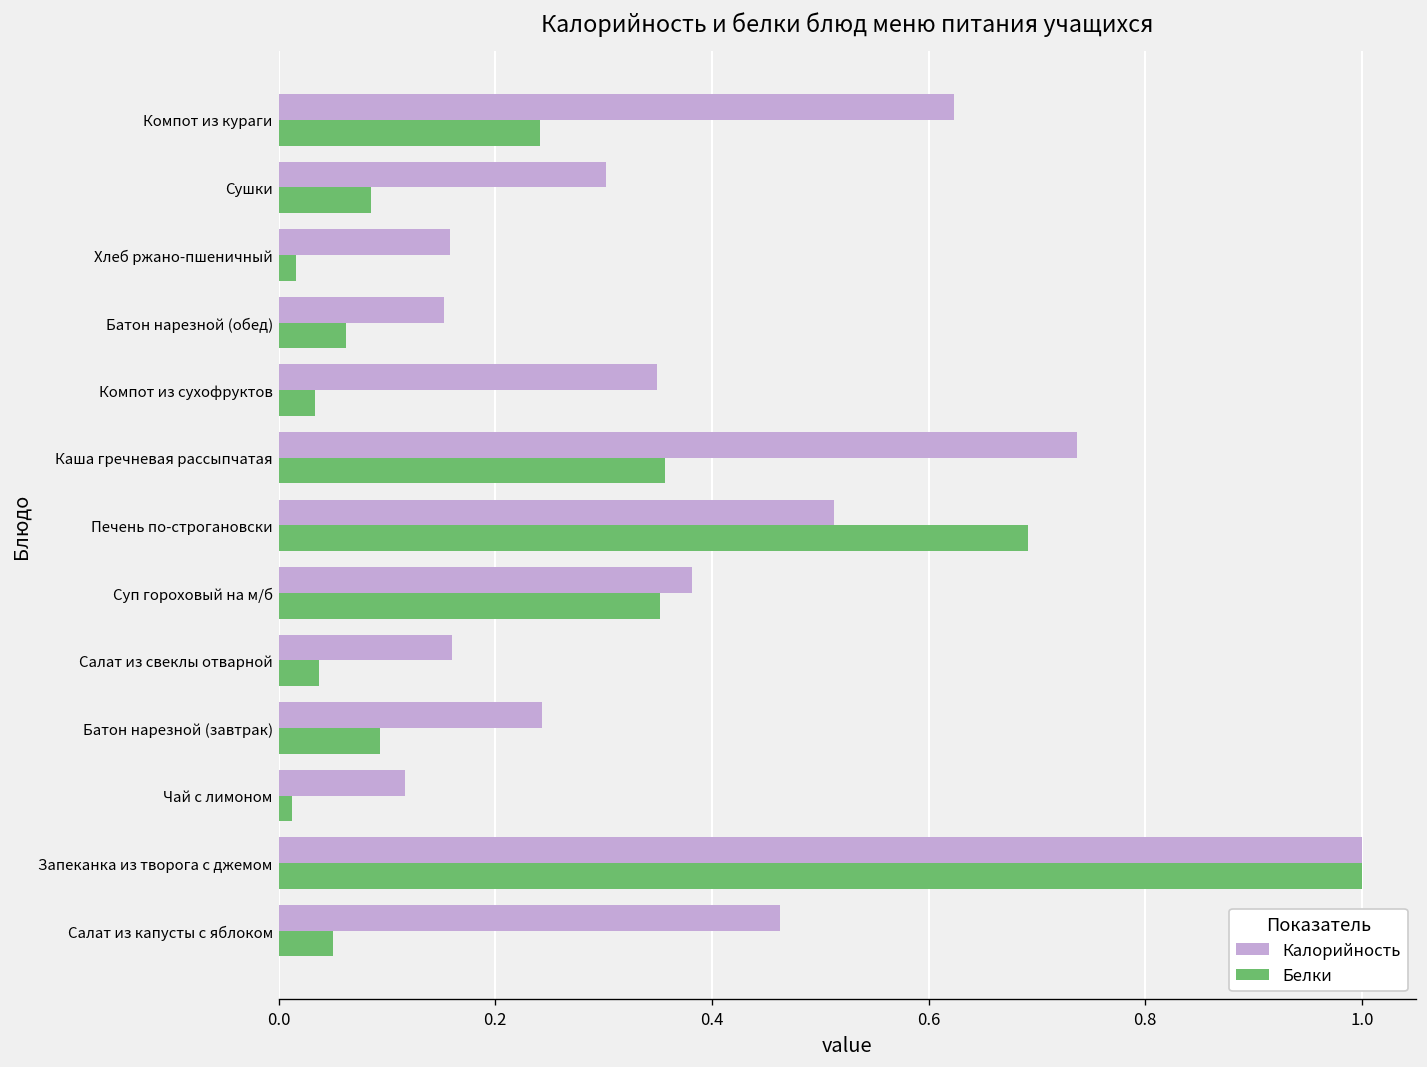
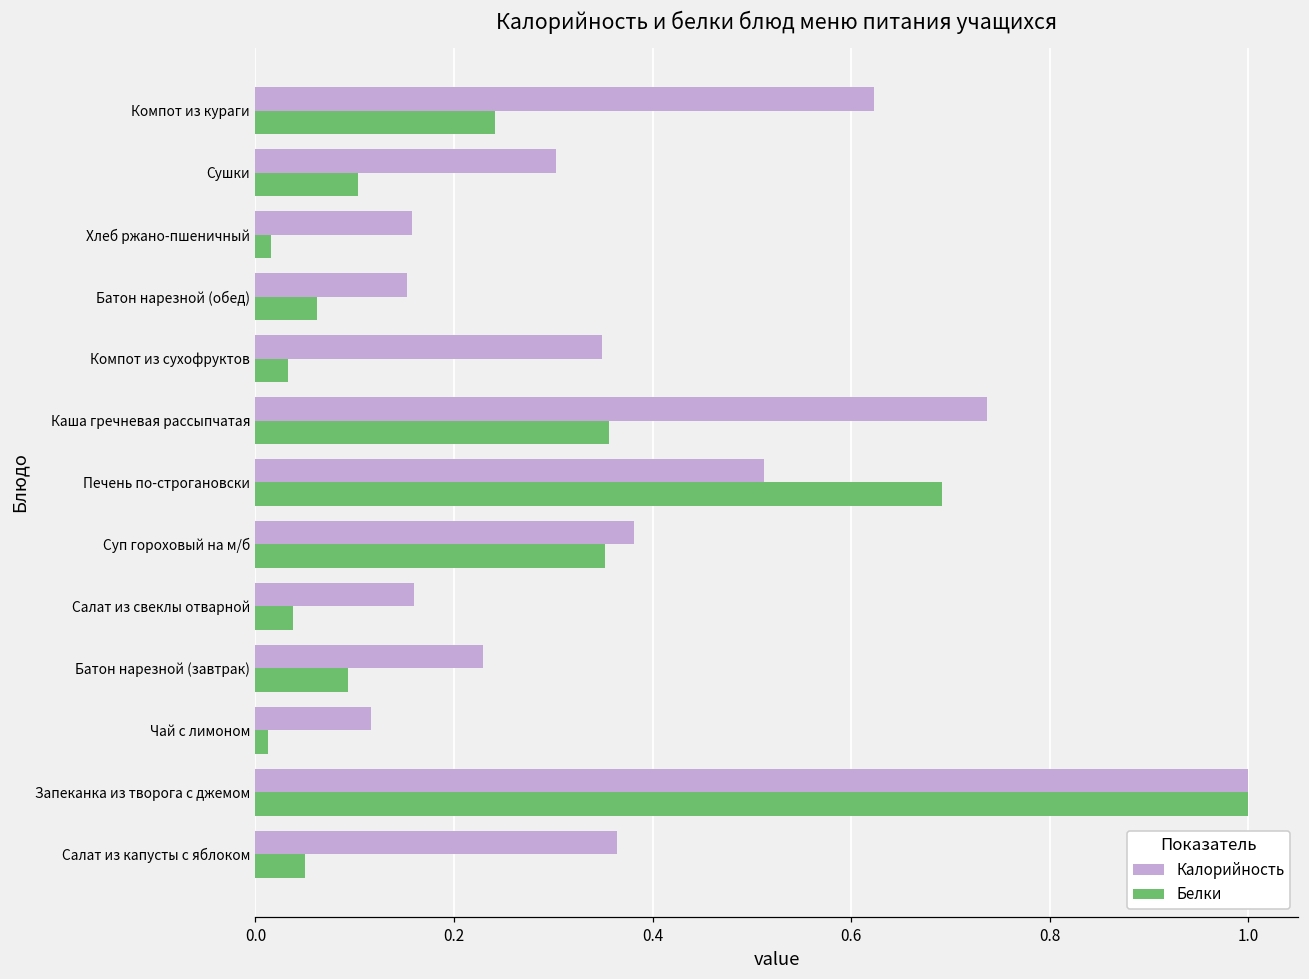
Белки, Сушки: 0.09 -> 0.10
Калорийность, Батон нарезной (завтрак): 0.24 -> 0.23
Калорийность, Салат из капусты с яблоком: 0.46 -> 0.36
